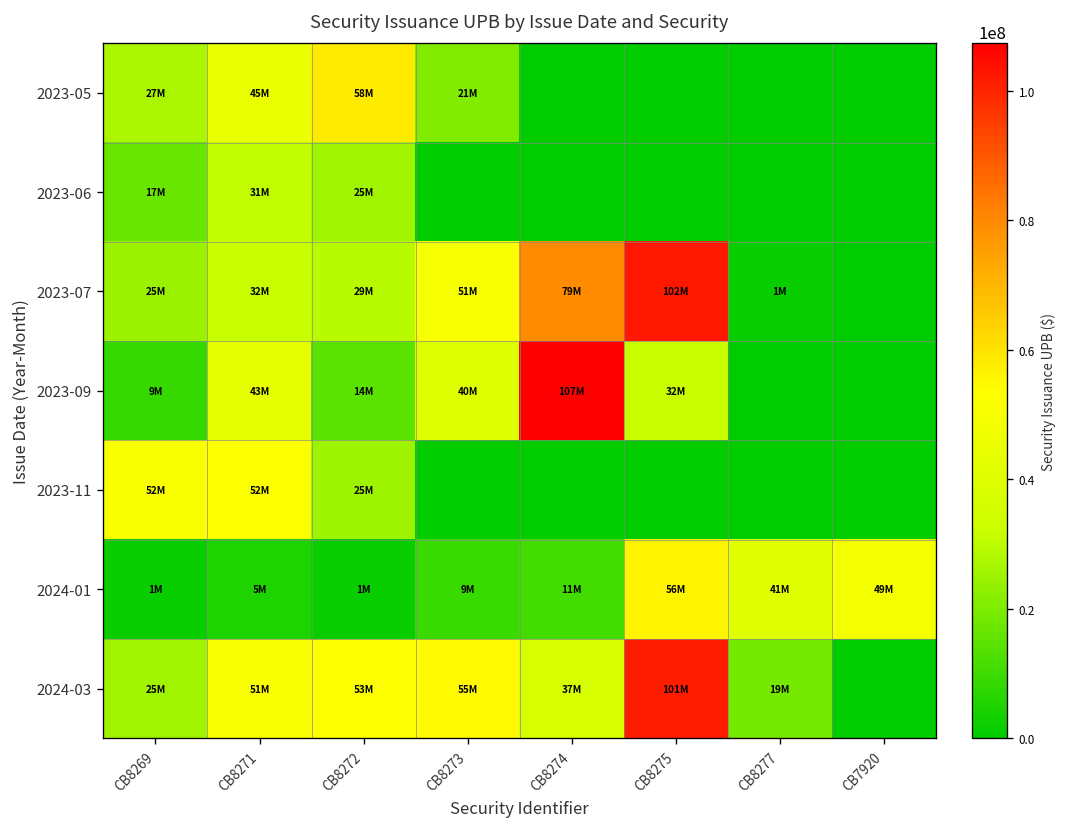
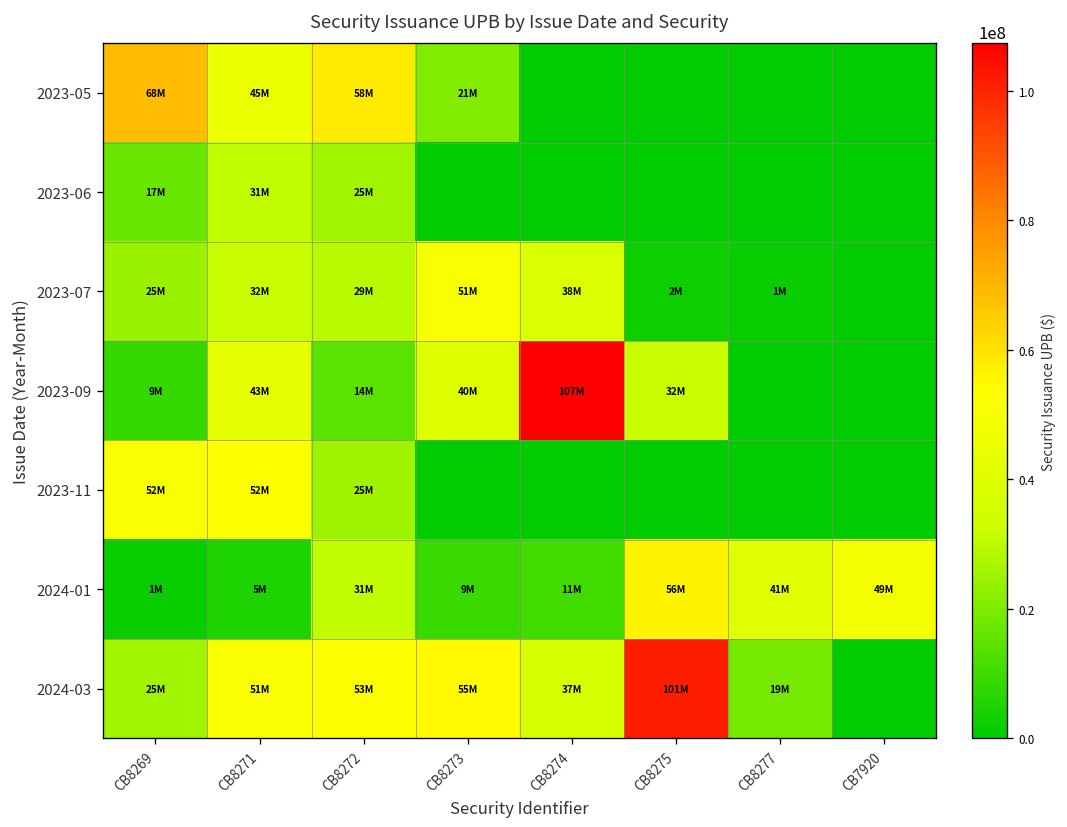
2023-05, CB8269: 27M -> 68M
2023-07, CB8274: 79M -> 38M
2023-07, CB8275: 102M -> 2M
2024-01, CB8272: 1M -> 31M
